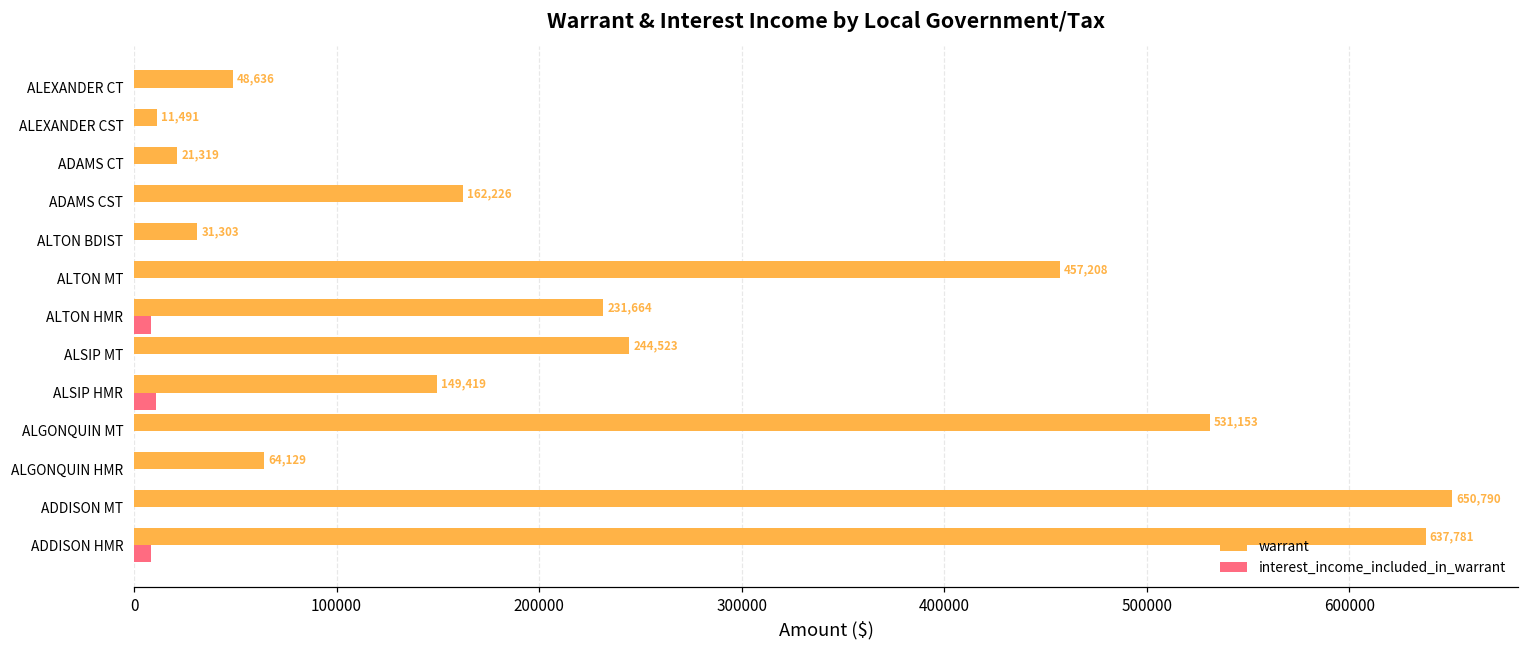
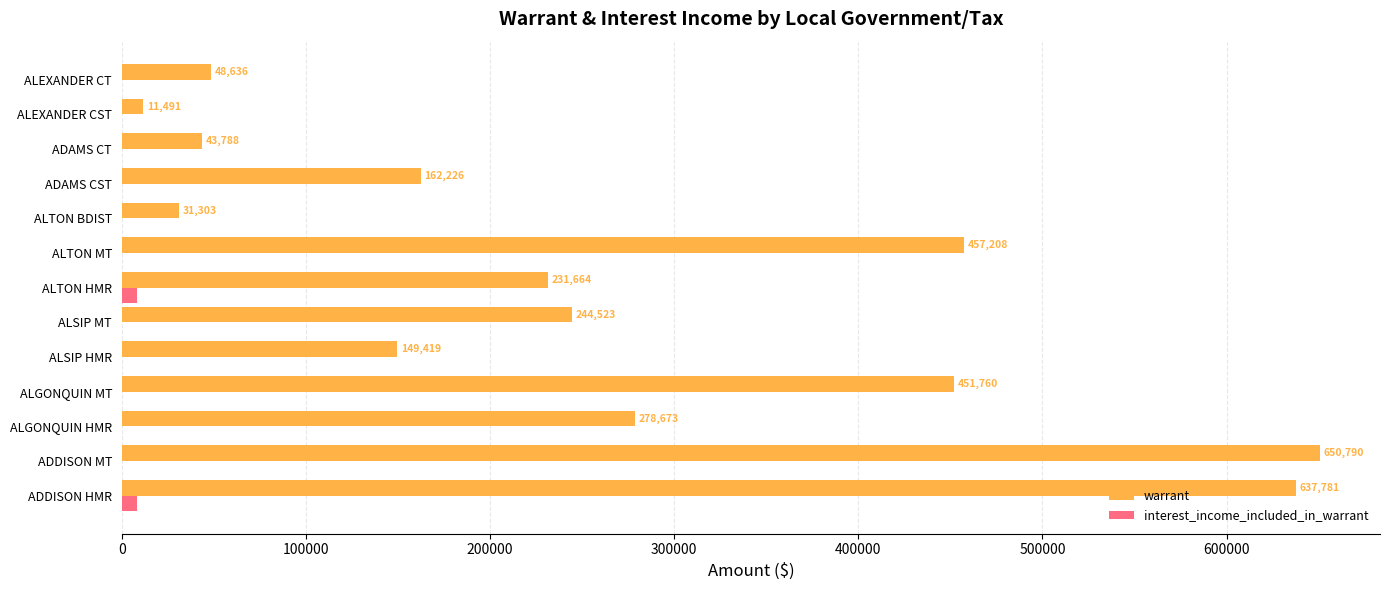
warrant, ADAMS CT: 21,319 -> 43,788
interest_income_included_in_warrant, ALSIP HMR: 11000 -> 0
warrant, ALGONQUIN MT: 531,153 -> 451,760
warrant, ALGONQUIN HMR: 64,129 -> 278,673
